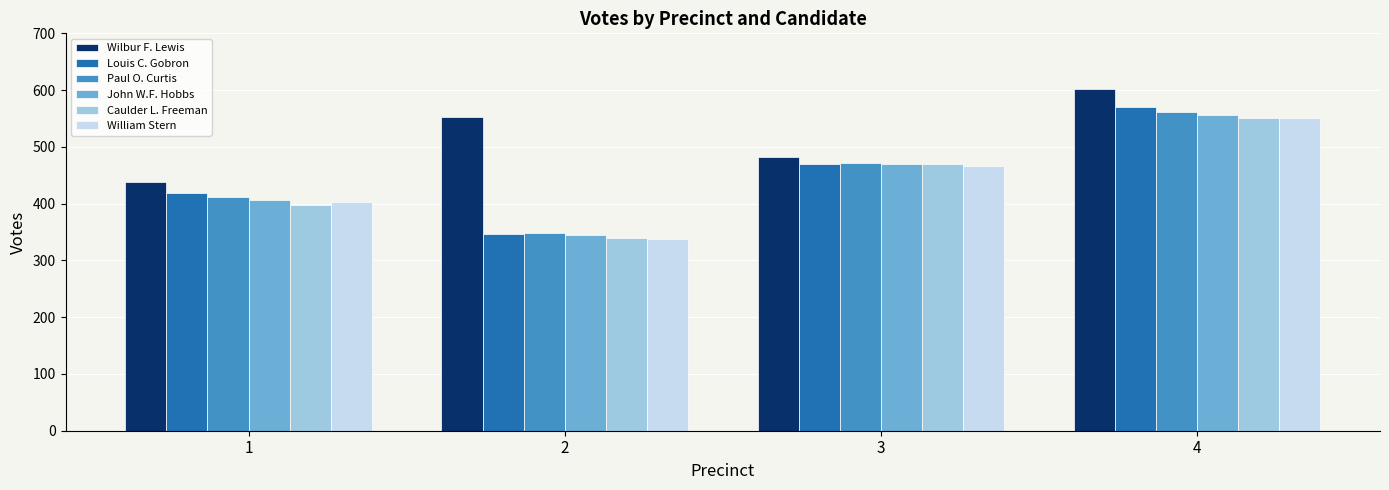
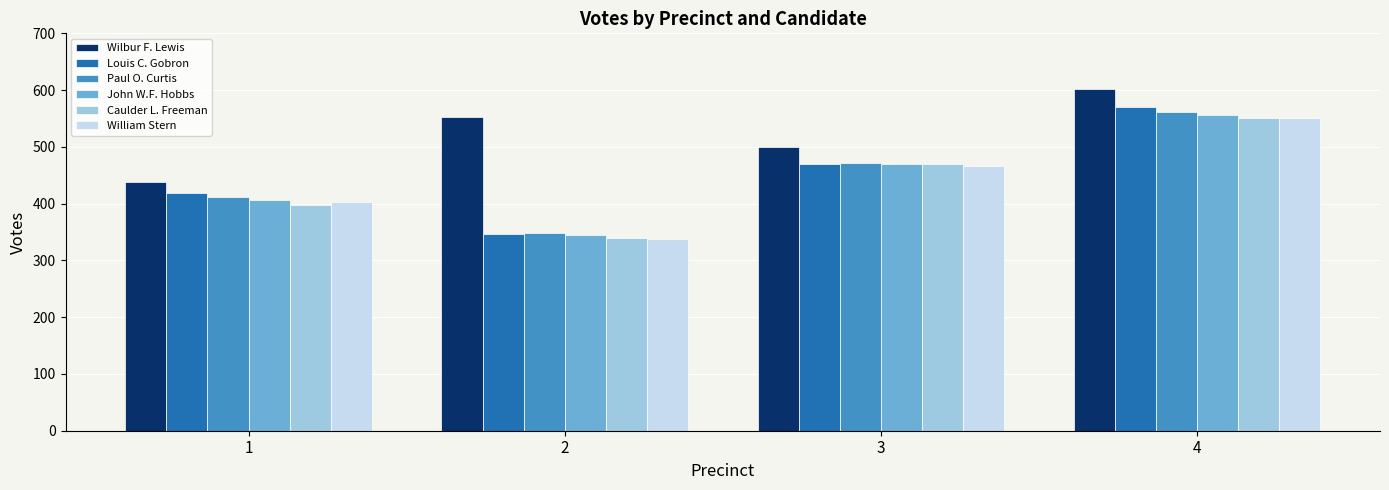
Wilbur F. Lewis, 3: 480 -> 500
